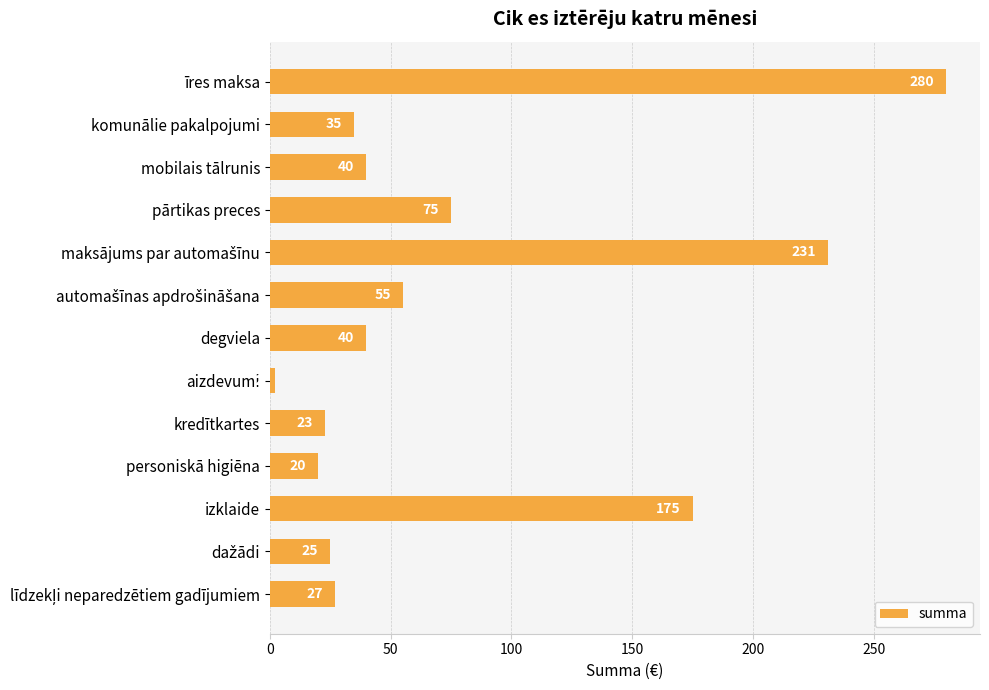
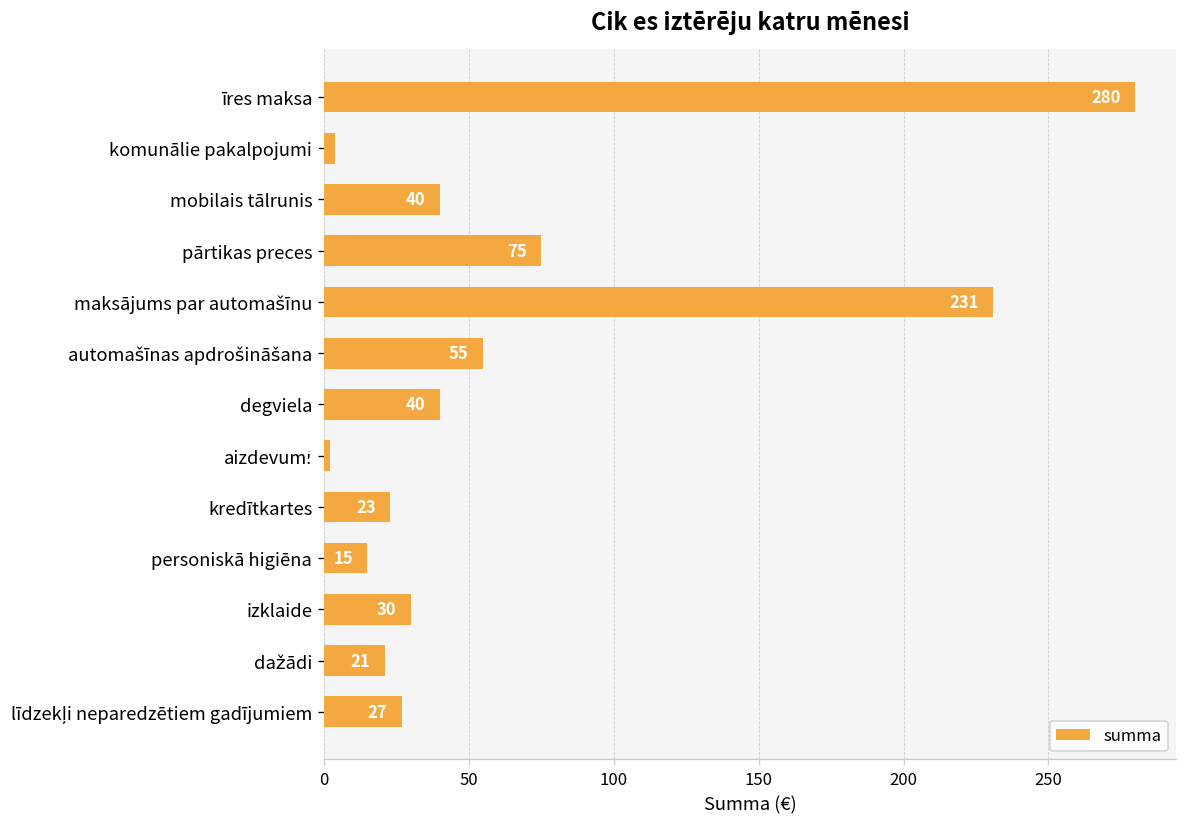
komunālie pakalpojumi: 35 -> 4
personiskā higiēna: 20 -> 15
izklaide: 175 -> 30
dažādi: 25 -> 21
